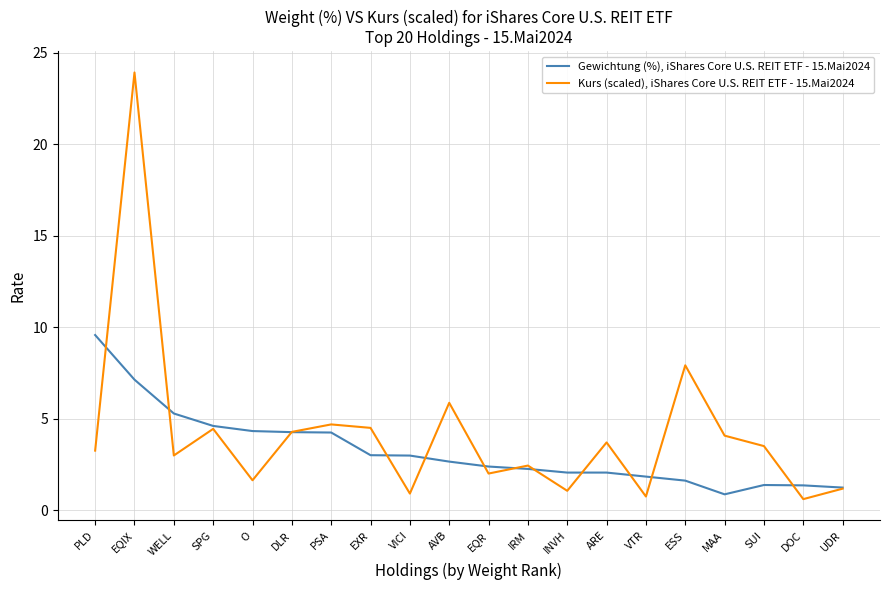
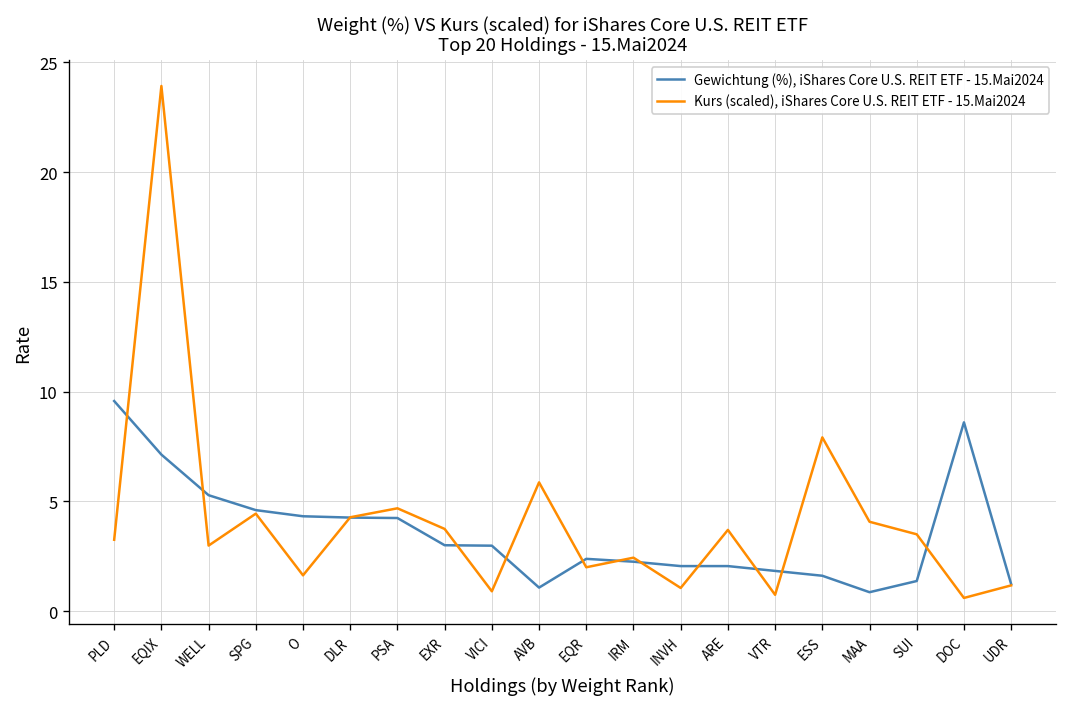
Kurs (scaled), iShares Core U.S. REIT ETF - 15.Mai2024, EXR: 4.5 -> 3.7
Gewichtung (%), iShares Core U.S. REIT ETF - 15.Mai2024, AVB: 2.7 -> 1.1
Gewichtung (%), iShares Core U.S. REIT ETF - 15.Mai2024, DOC: 1.4 -> 8.6
